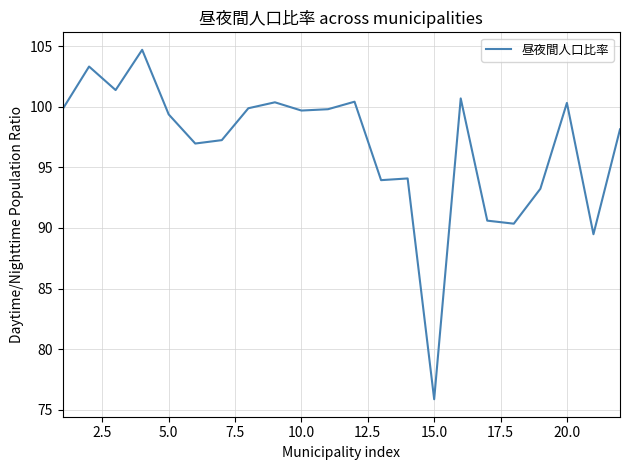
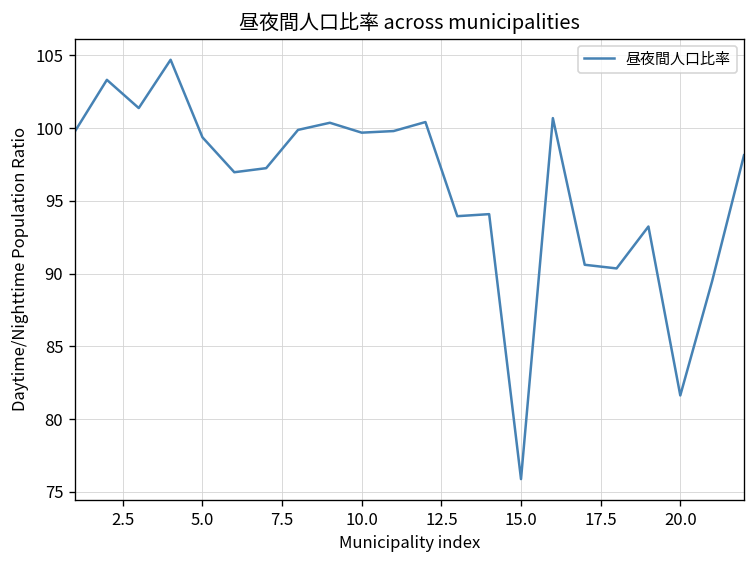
20.0: 100.3 -> 81.6
